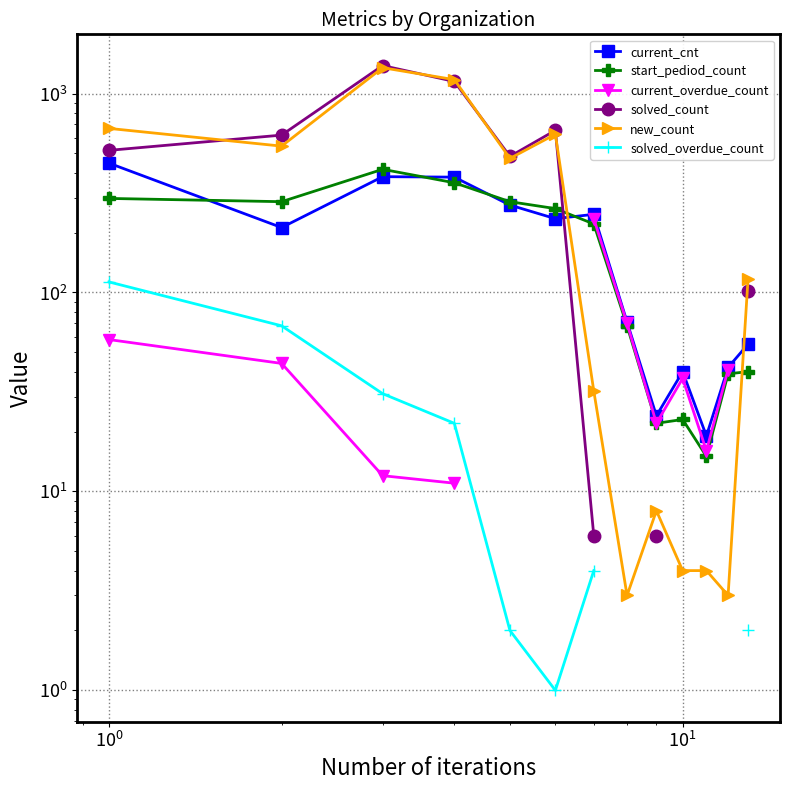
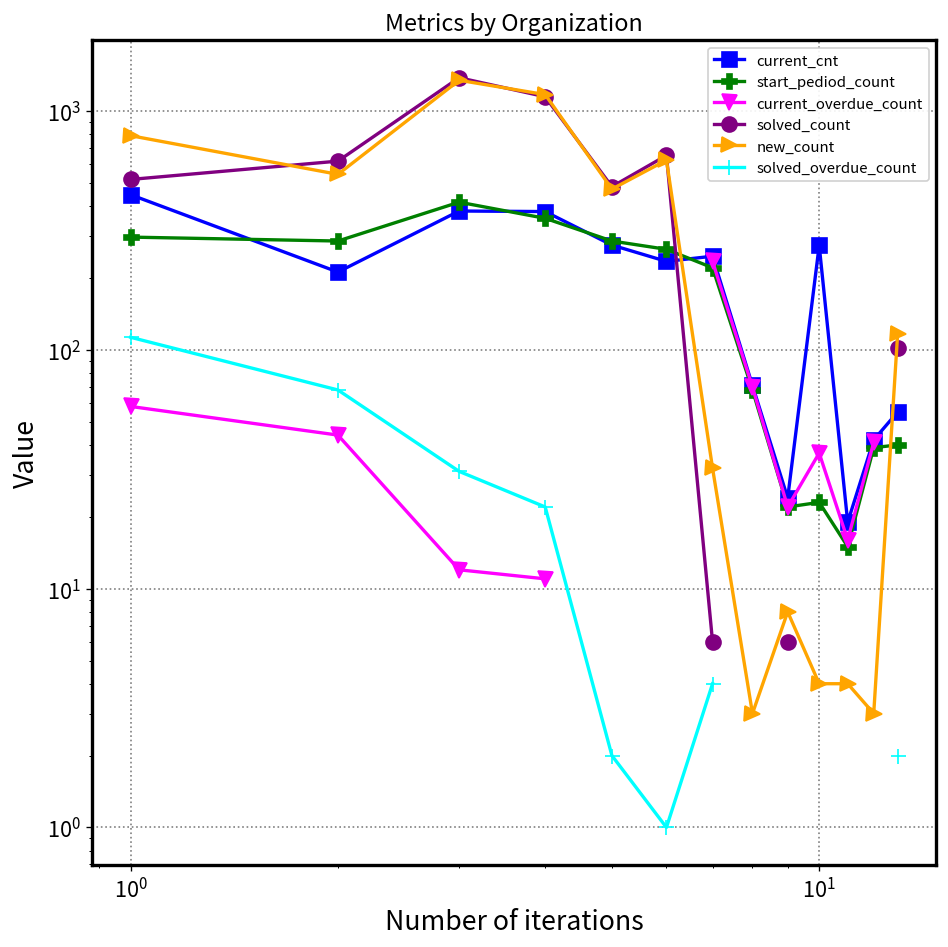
new_count, 10^0: 670 -> 790
current_cnt, 10^1: 40 -> 270
